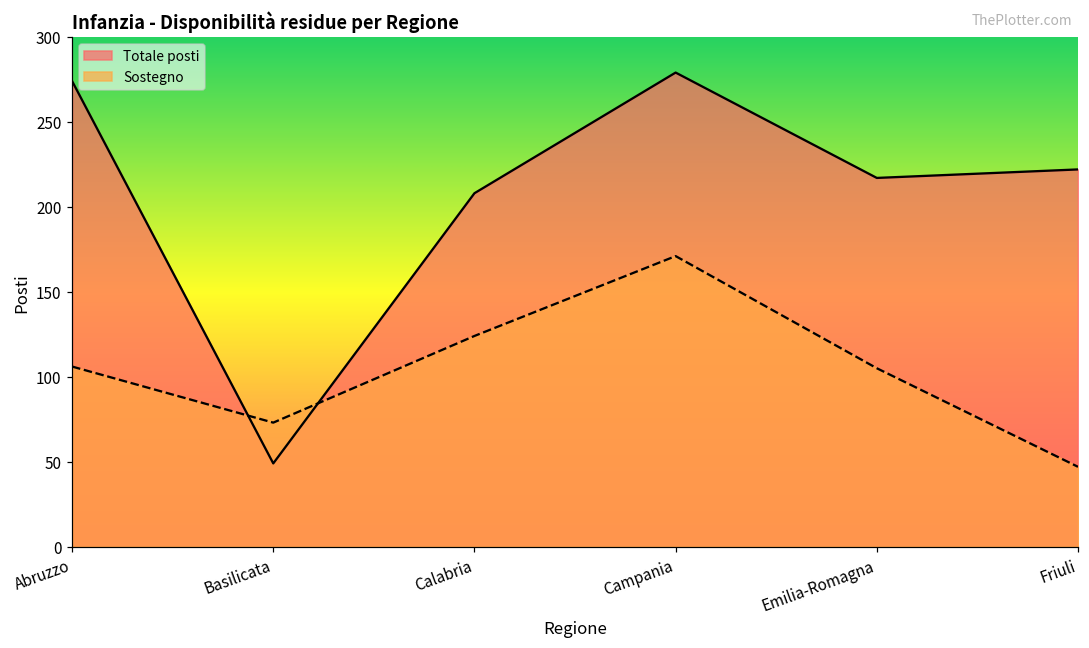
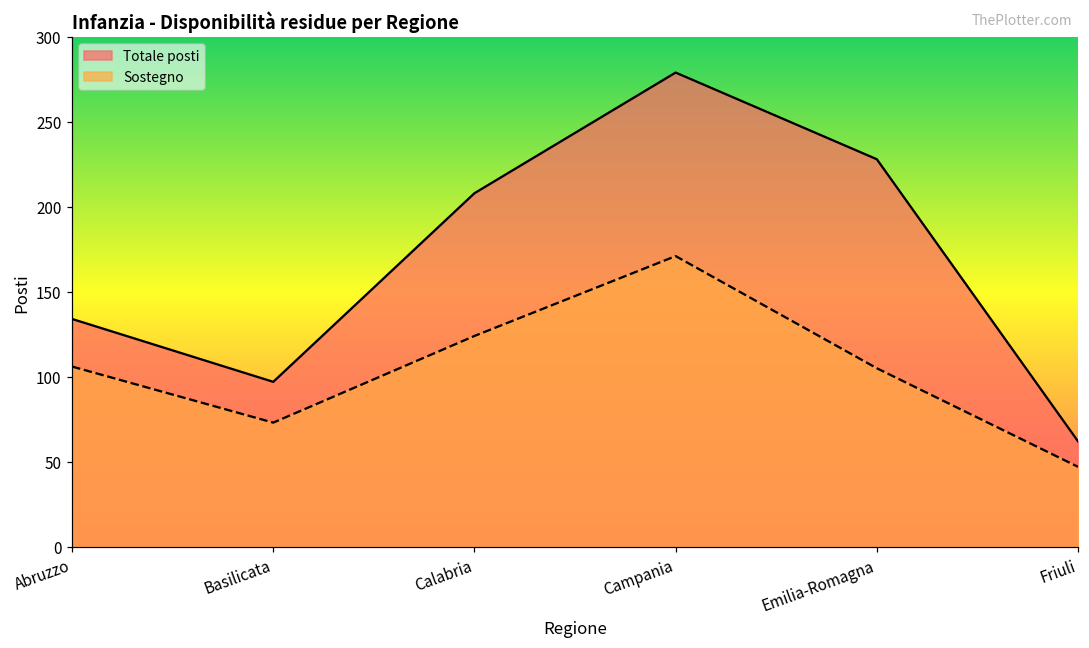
Totale posti, Abruzzo: 274 -> 134
Totale posti, Basilicata: 49 -> 97
Totale posti, Emilia-Romagna: 217 -> 228
Totale posti, Friuli: 222 -> 62
